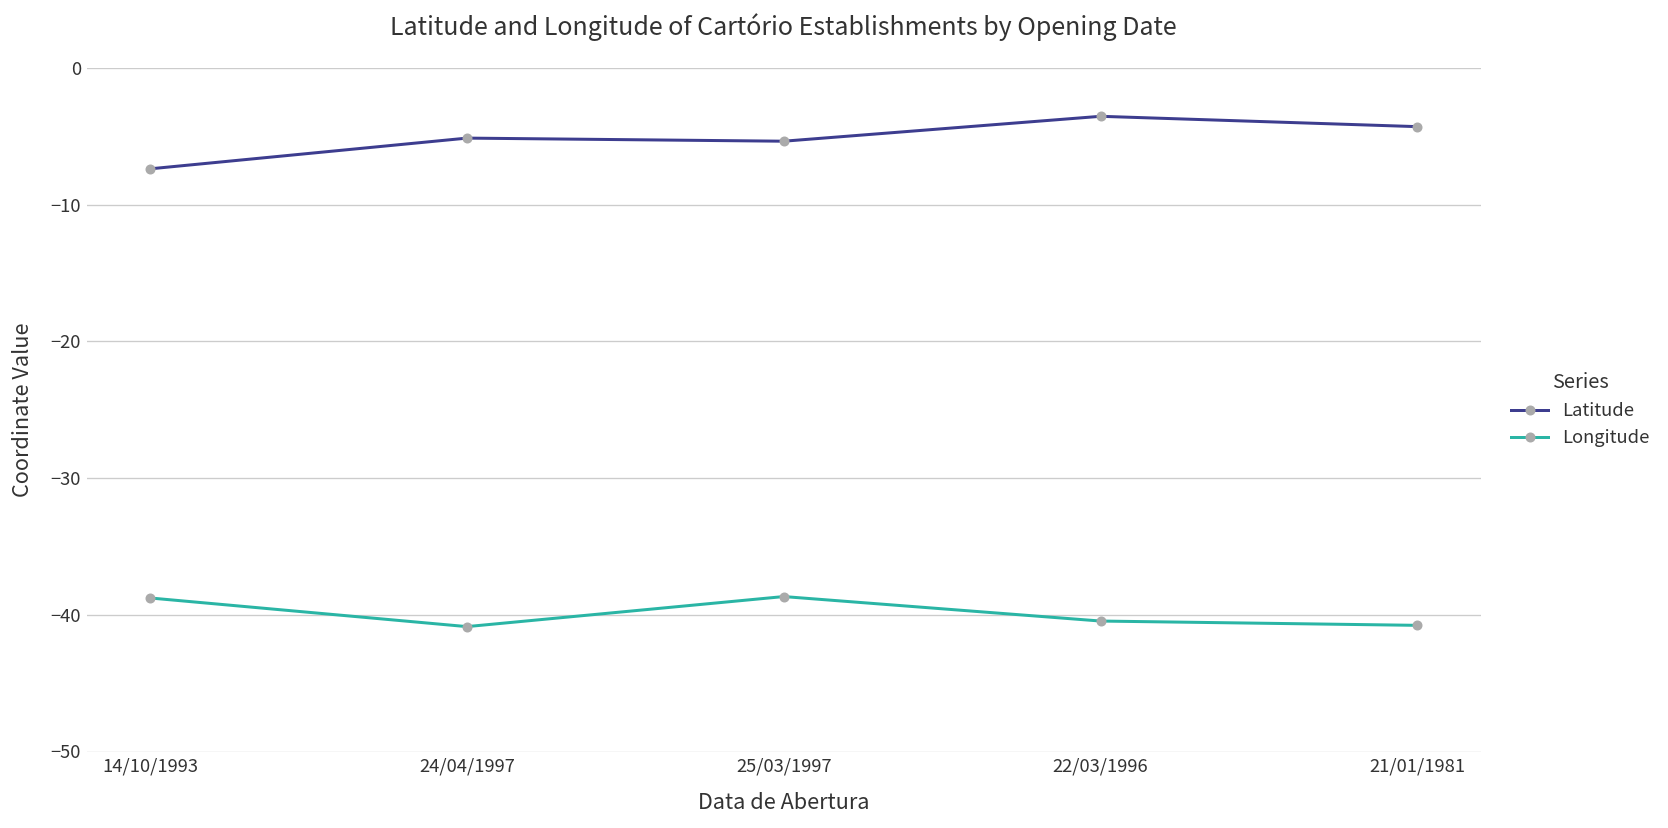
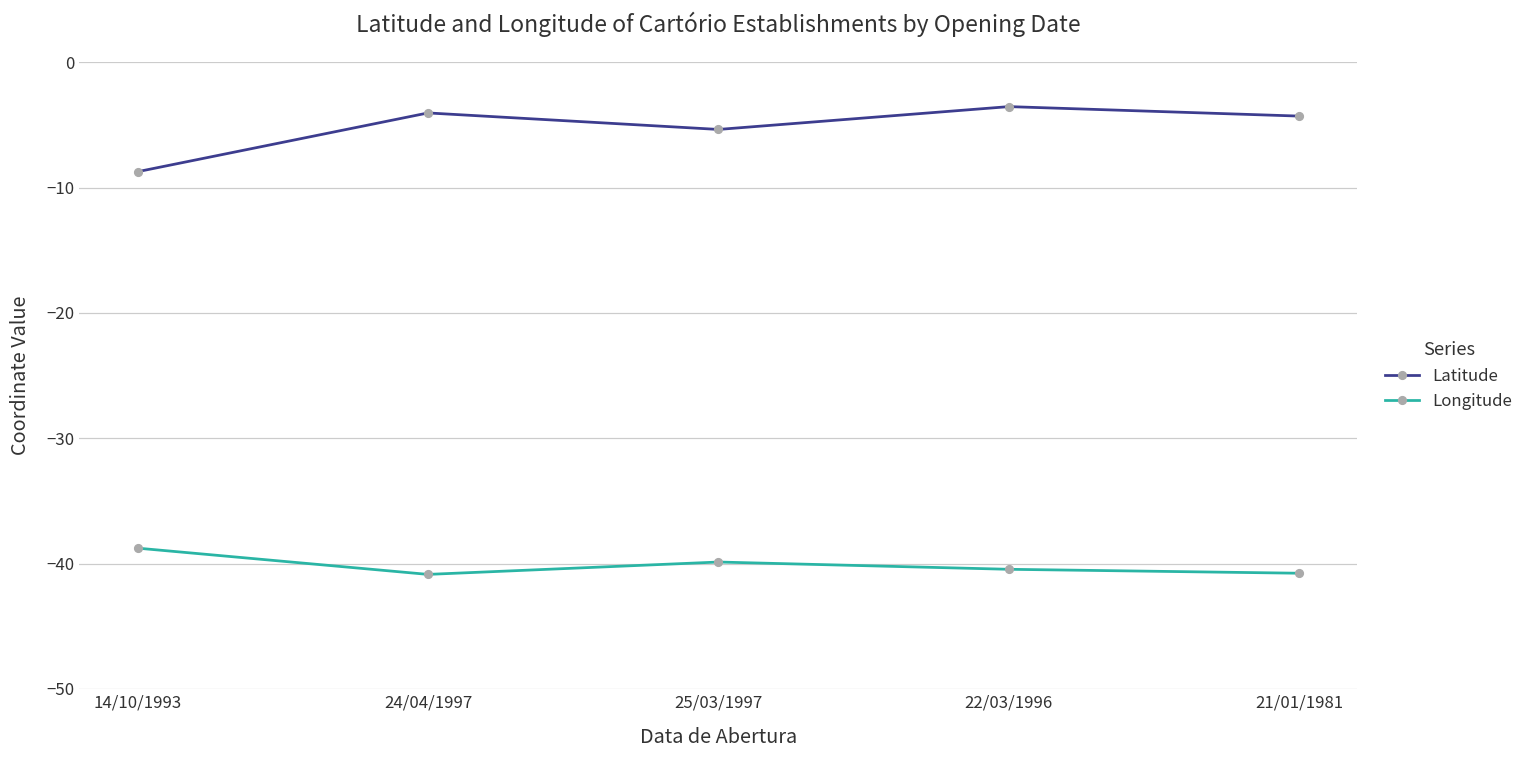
Latitude, 14/10/1993: -7.4 -> -8.7
Latitude, 24/04/1997: -5.1 -> -4.0
Longitude, 25/03/1997: -38.7 -> -39.9
